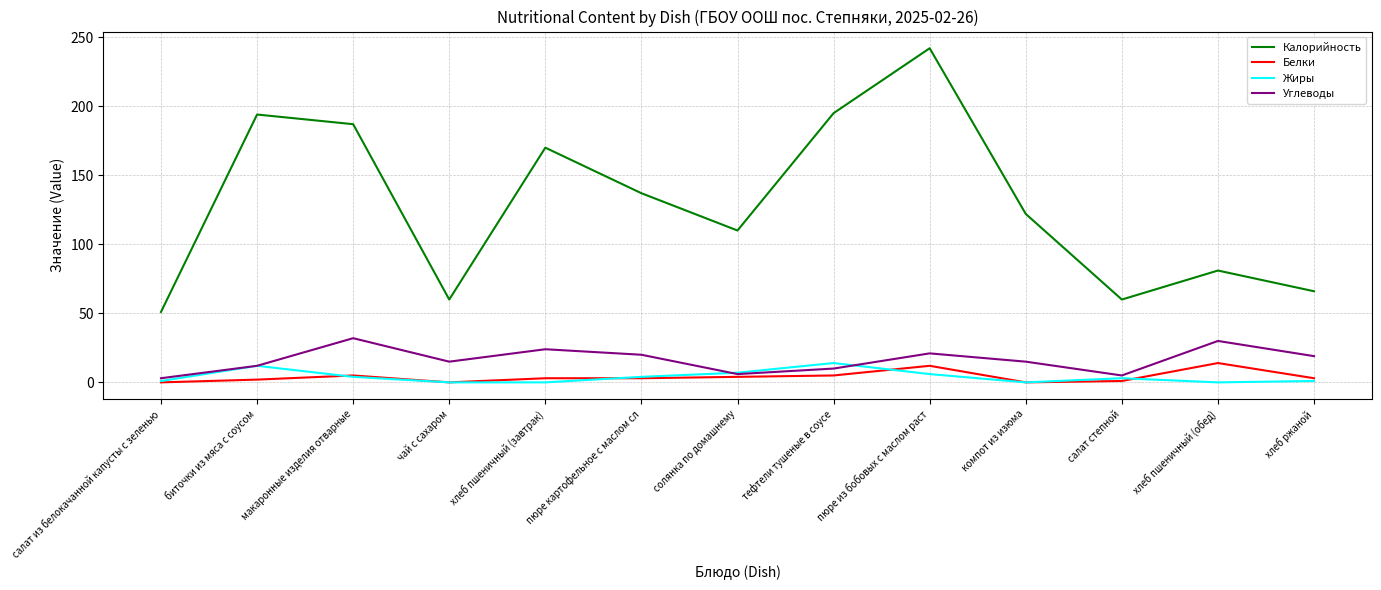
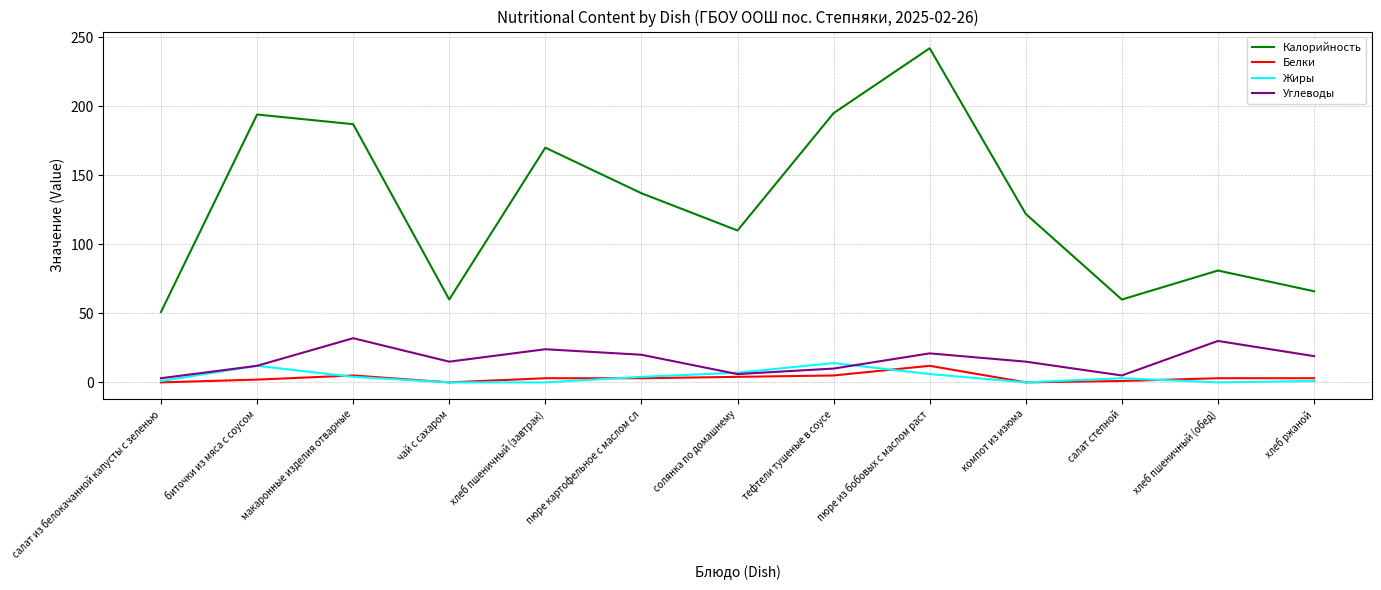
Белки, хлеб пшеничный (обед): 14 -> 3
